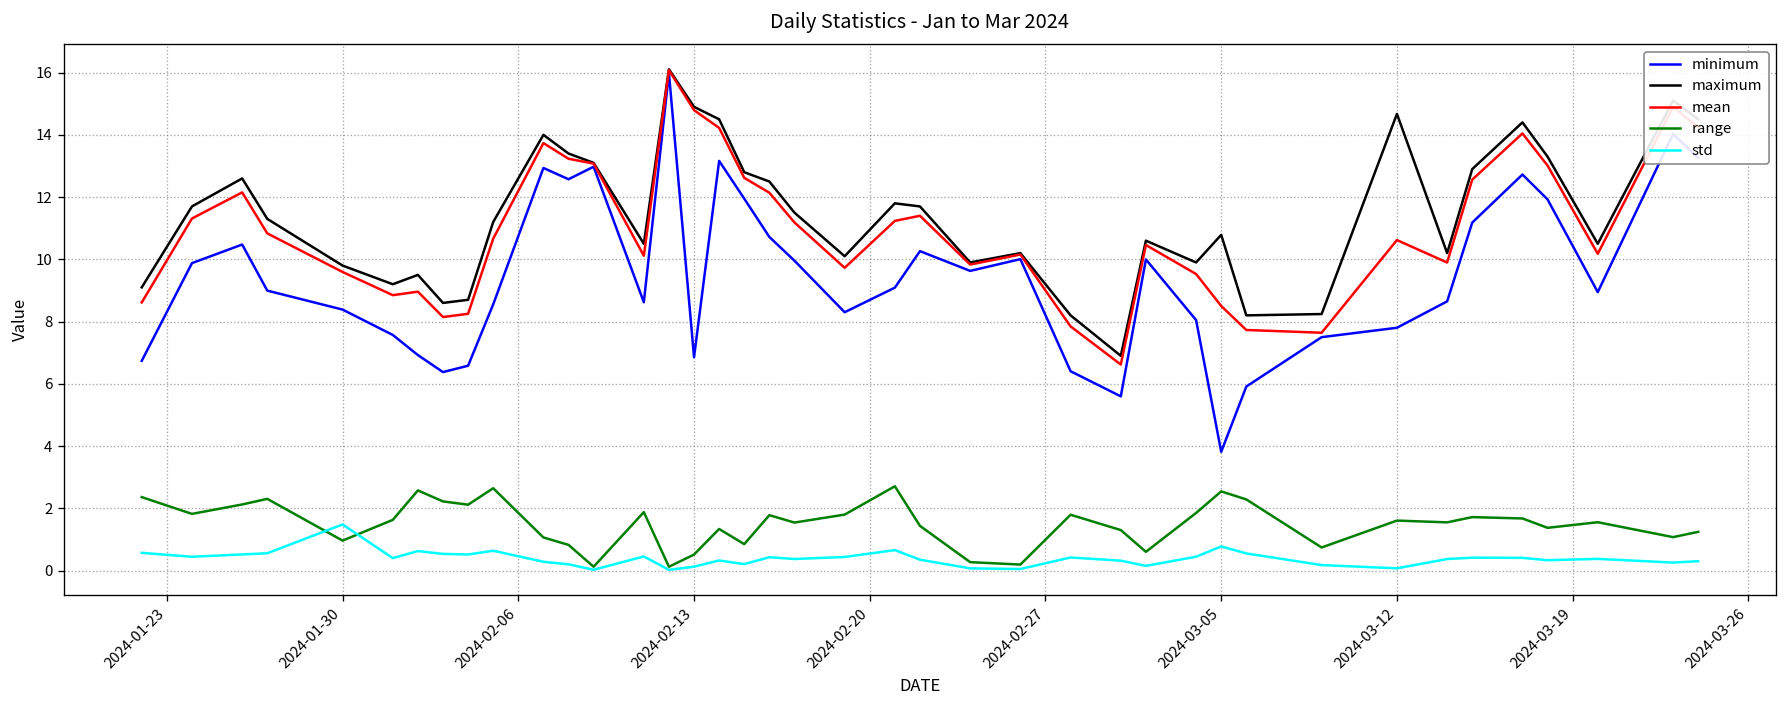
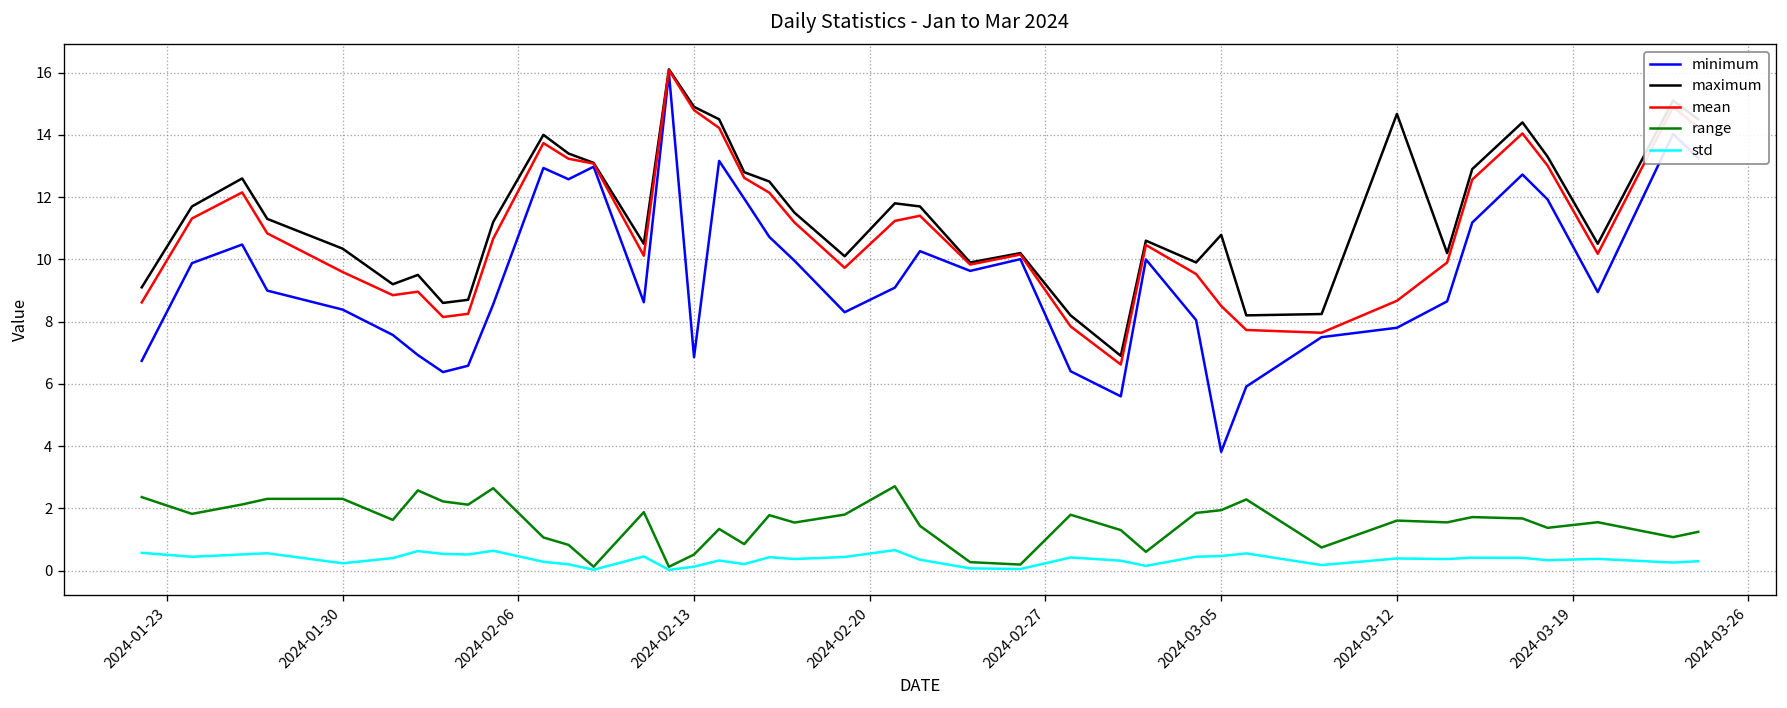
maximum, 2024-01-30: 9.8 -> 10.3
range, 2024-01-30: 1.0 -> 2.3
std, 2024-01-30: 1.5 -> 0.2
range, 2024-03-05: 2.5 -> 1.9
std, 2024-03-05: 0.8 -> 0.5
mean, 2024-03-12: 10.6 -> 8.7
std, 2024-03-12: 0.1 -> 0.4
